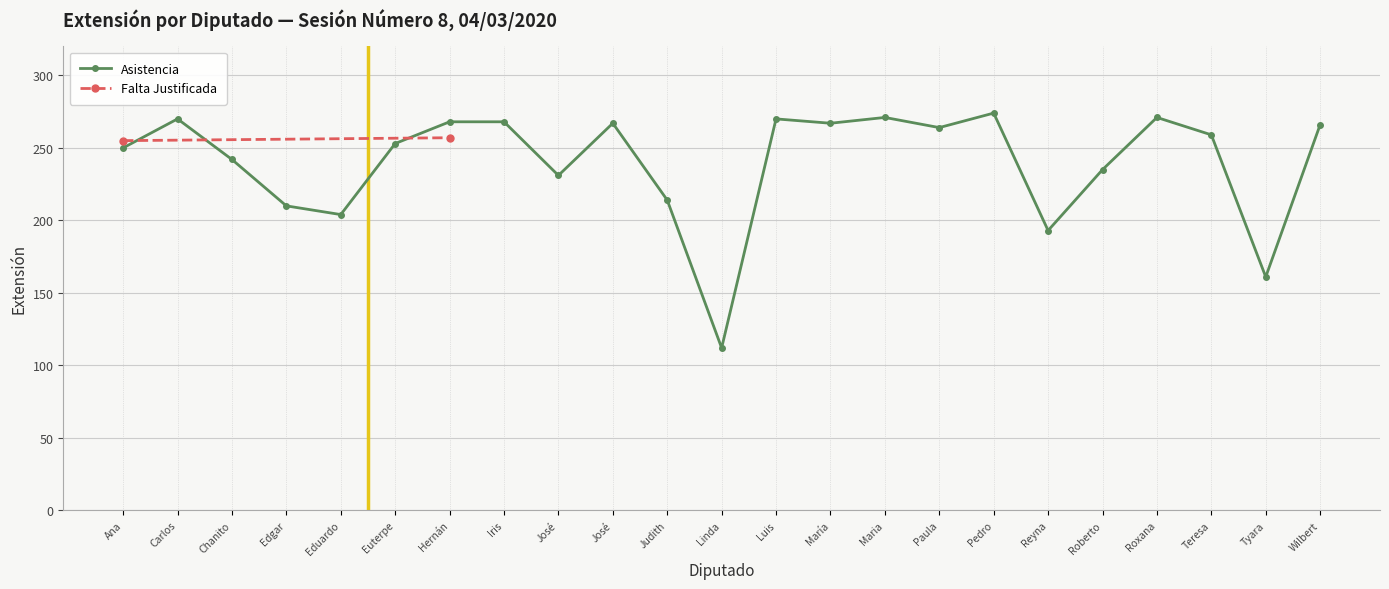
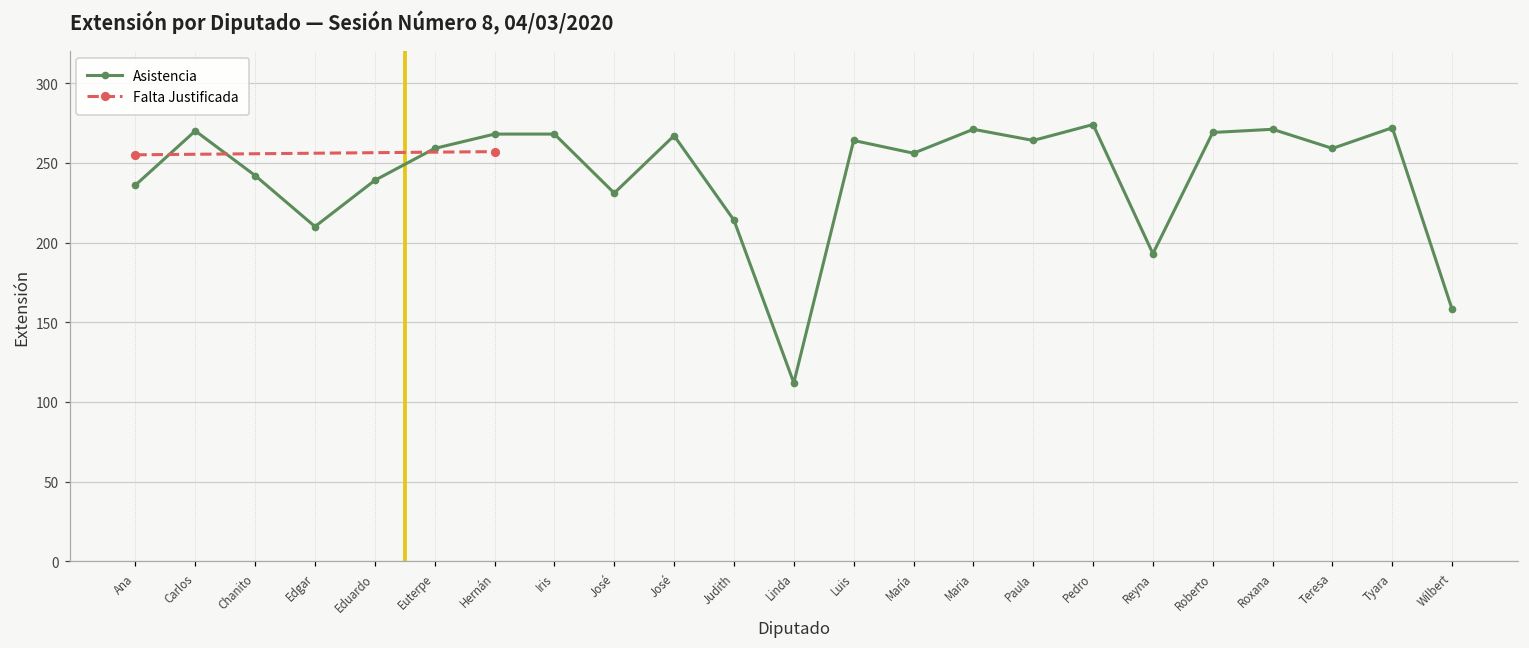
Asistencia, Ana: 250 -> 236
Asistencia, Eduardo: 204 -> 239
Asistencia, Euterpe: 253 -> 259
Asistencia, Luis: 270 -> 264
Asistencia, María: 267 -> 256
Asistencia, Roberto: 235 -> 269
Asistencia, Tyara: 161 -> 272
Asistencia, Wilbert: 266 -> 158
